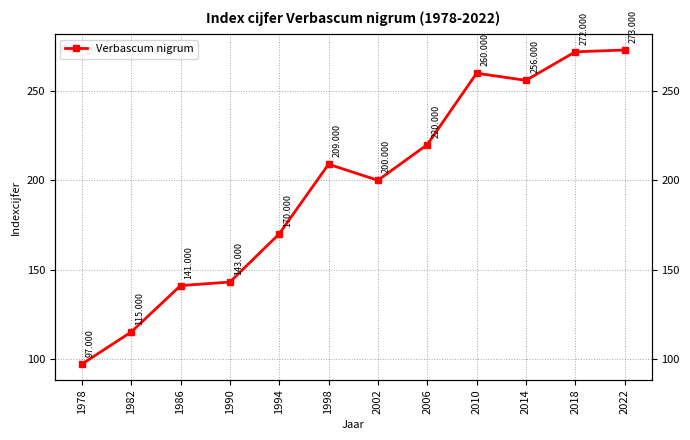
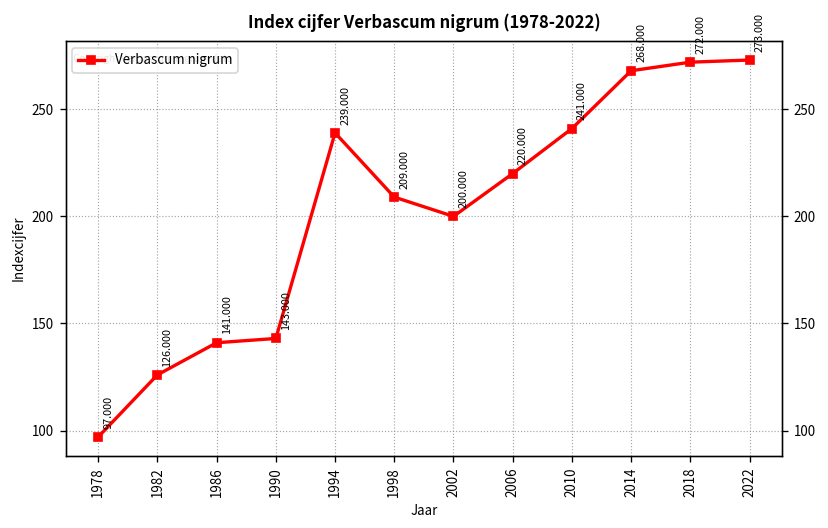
1982: 115.000 -> 126.000
1994: 170.000 -> 239.000
2010: 260.000 -> 241.000
2014: 256.000 -> 268.000
